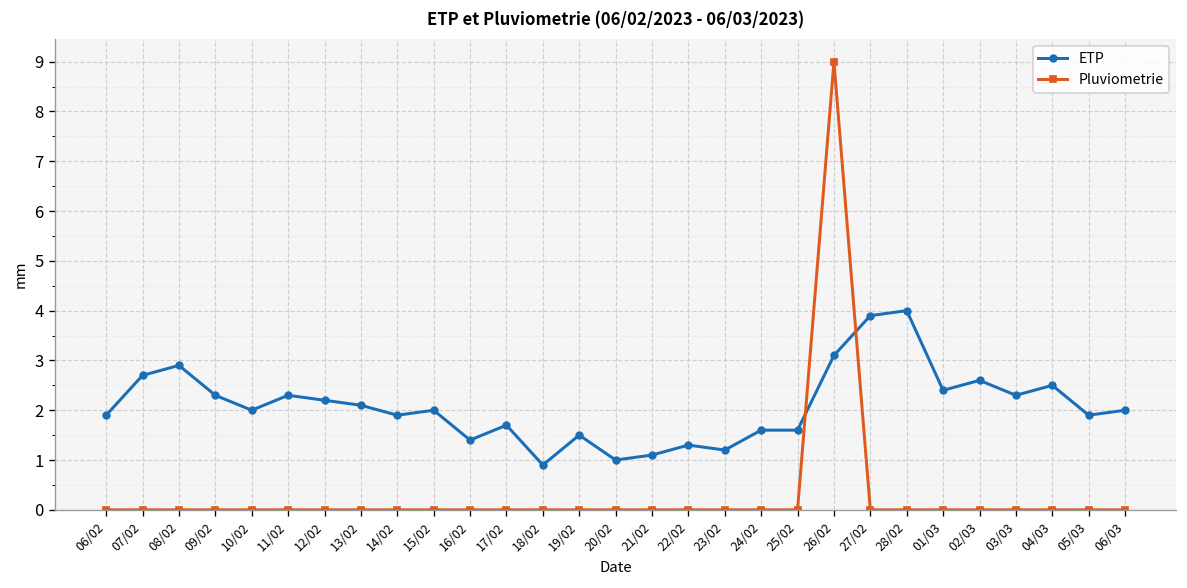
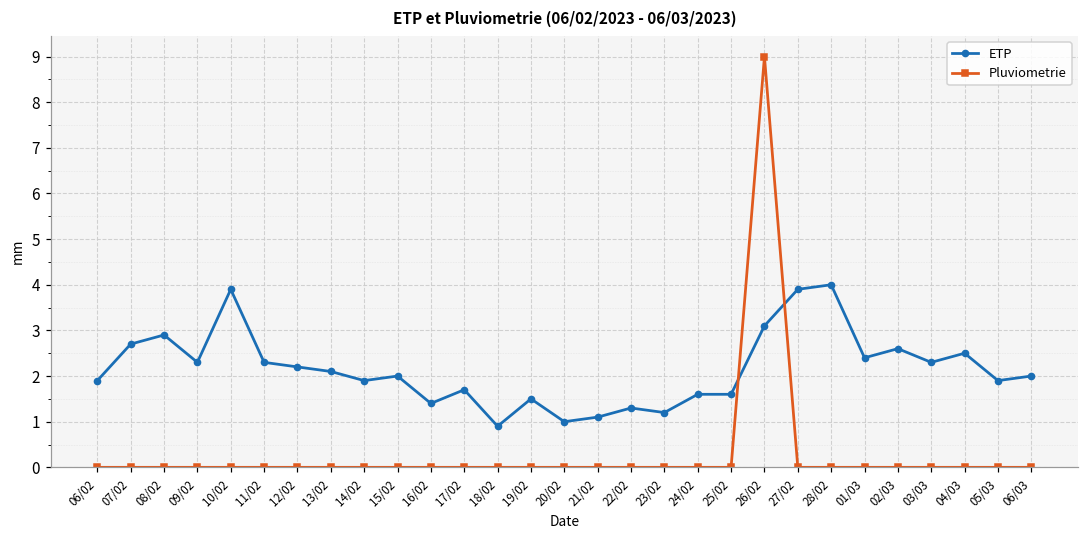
ETP, 10/02: 2.0 -> 3.9
